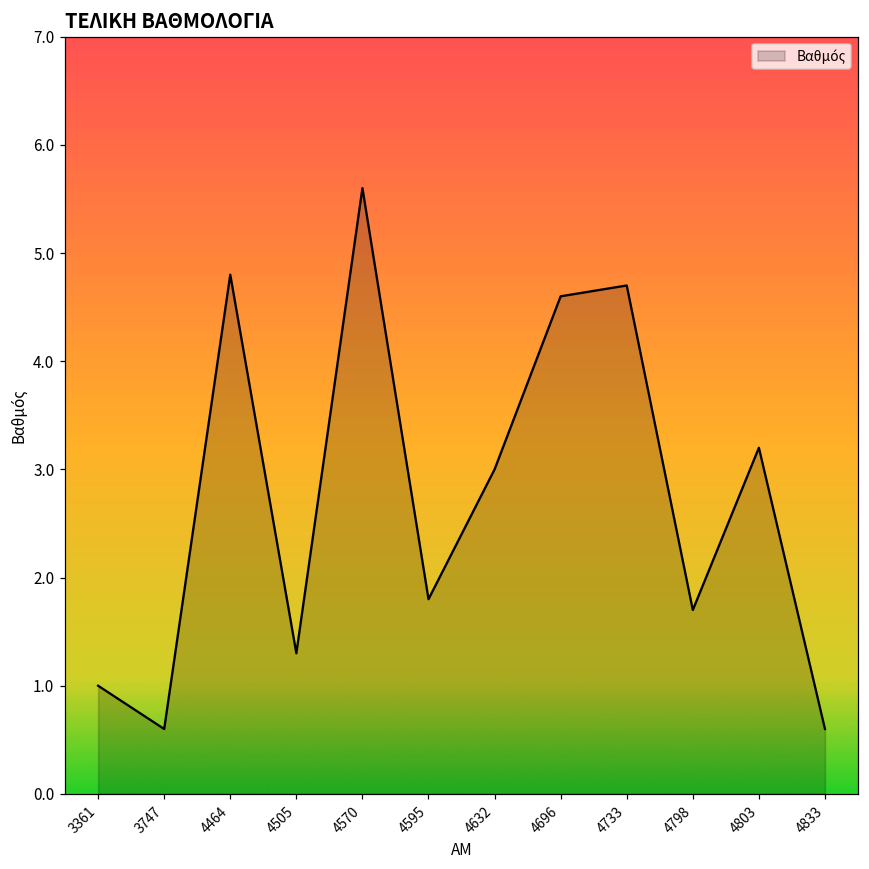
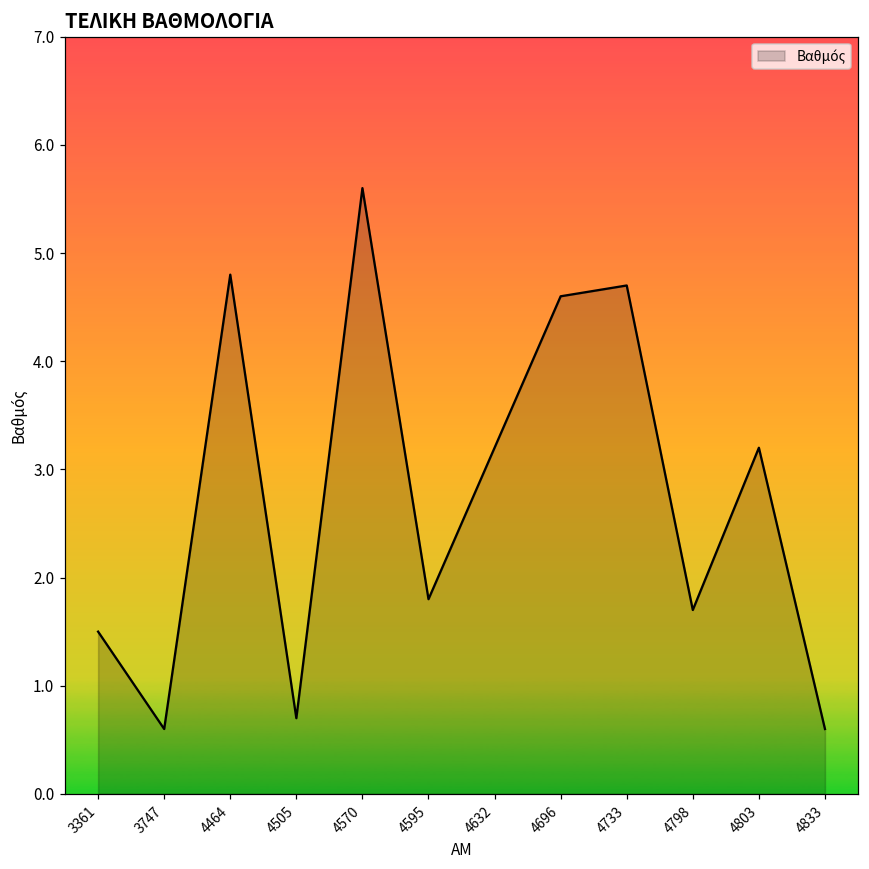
3361: 1.0 -> 1.5
4505: 1.3 -> 0.7
4632: 3.0 -> 3.2
